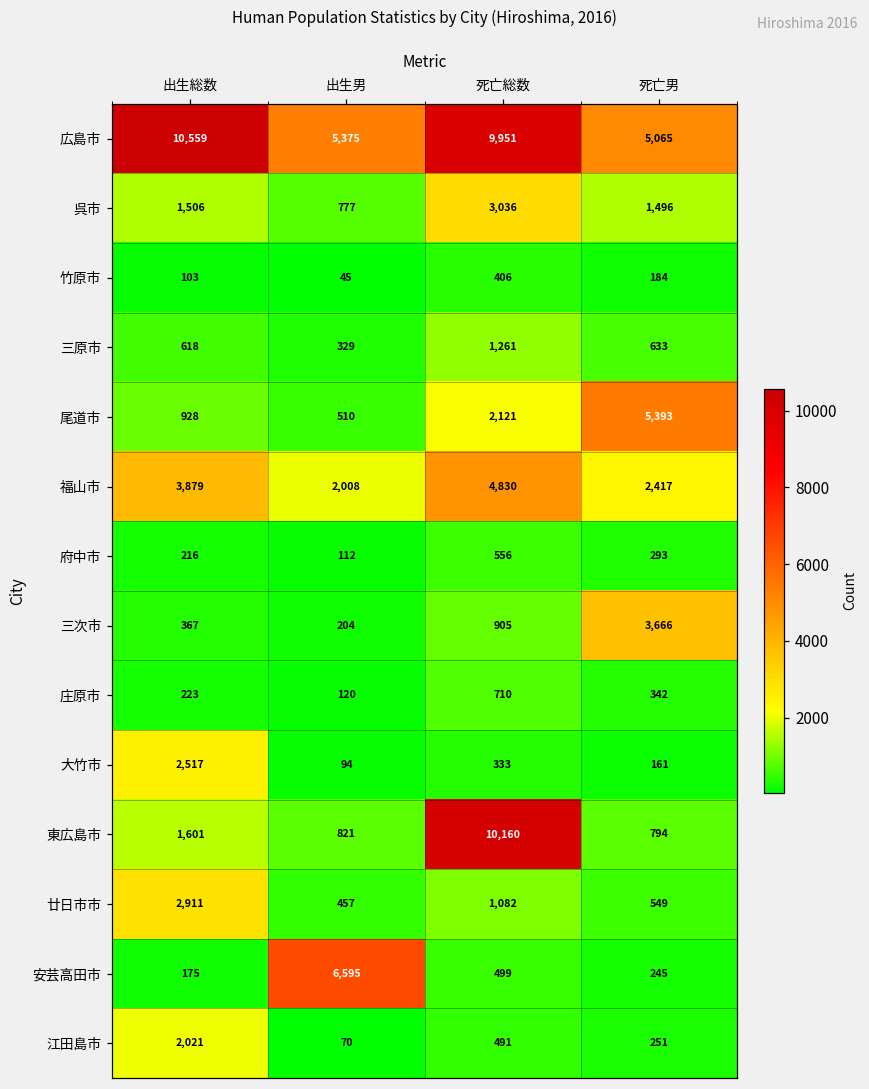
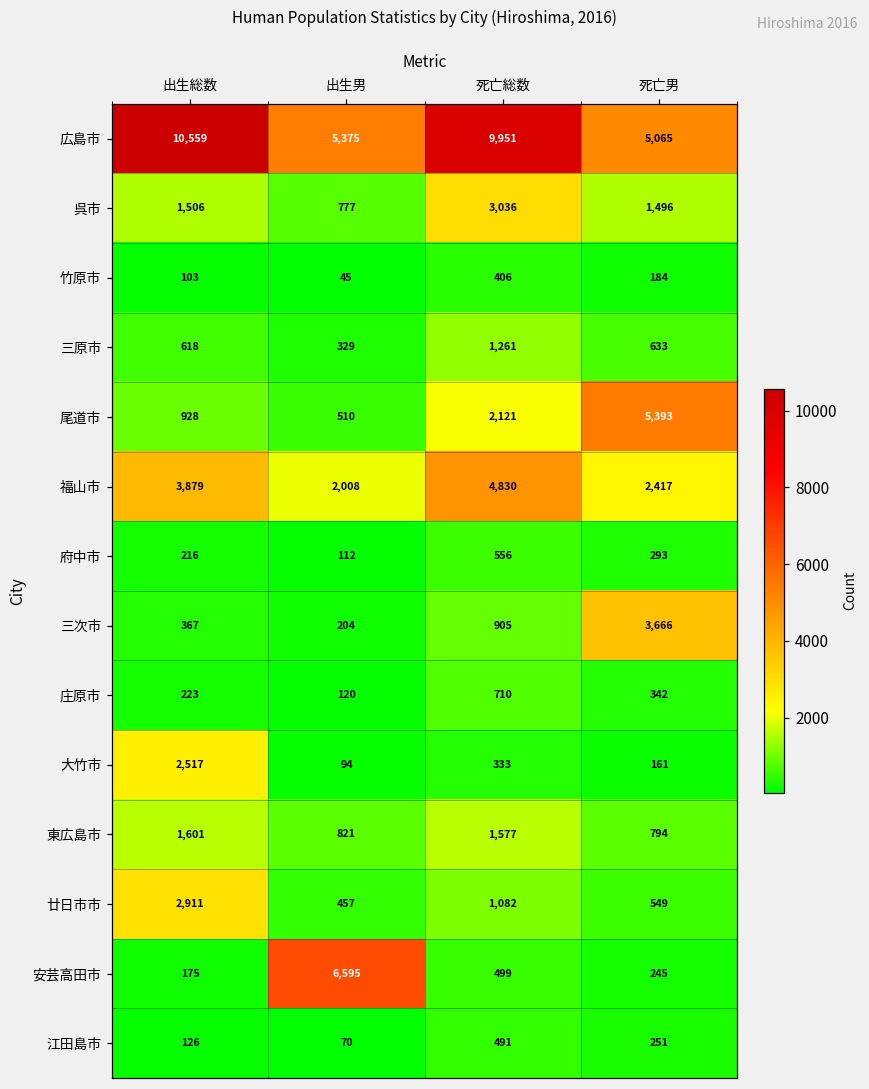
東広島市, 死亡総数: 10,160 -> 1,577
江田島市, 出生総数: 2,021 -> 126
